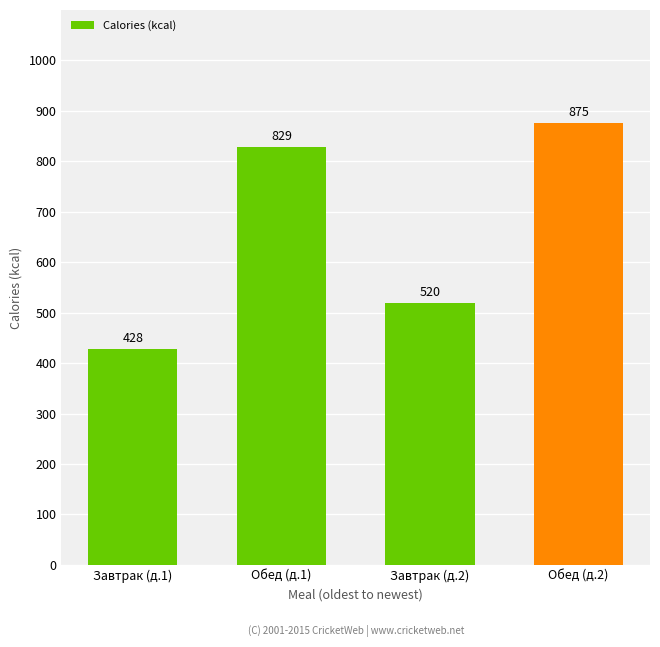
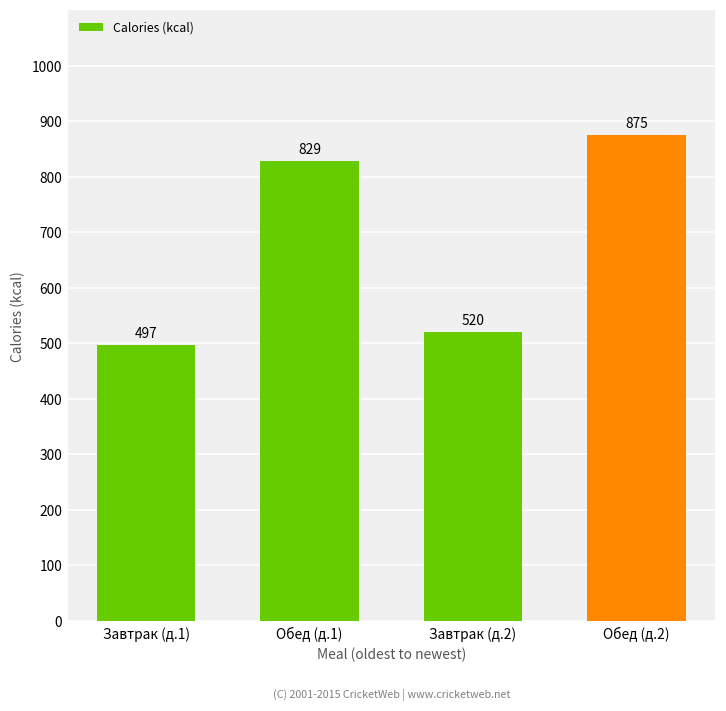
Завтрак (д.1): 428 -> 497
